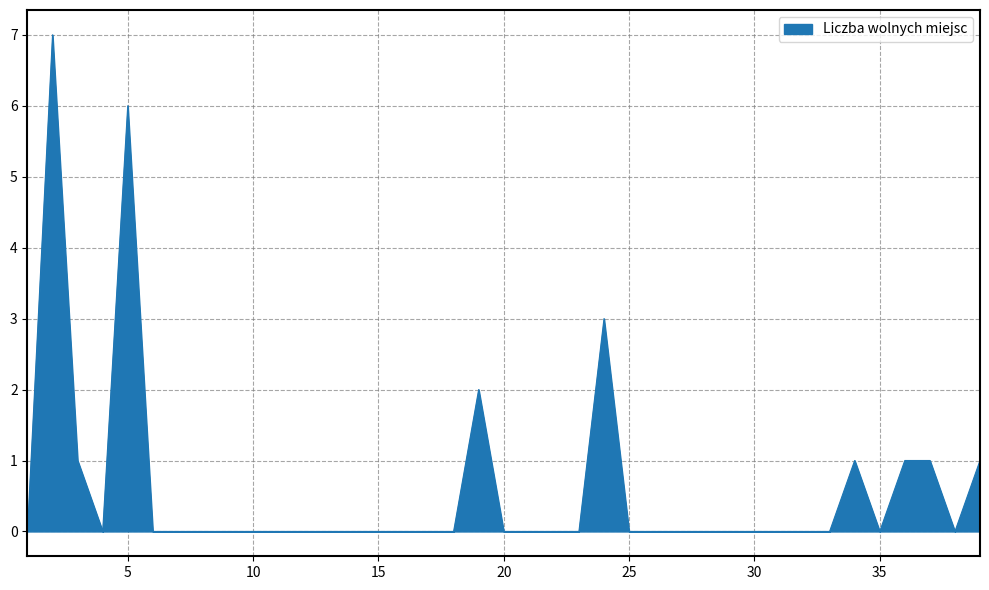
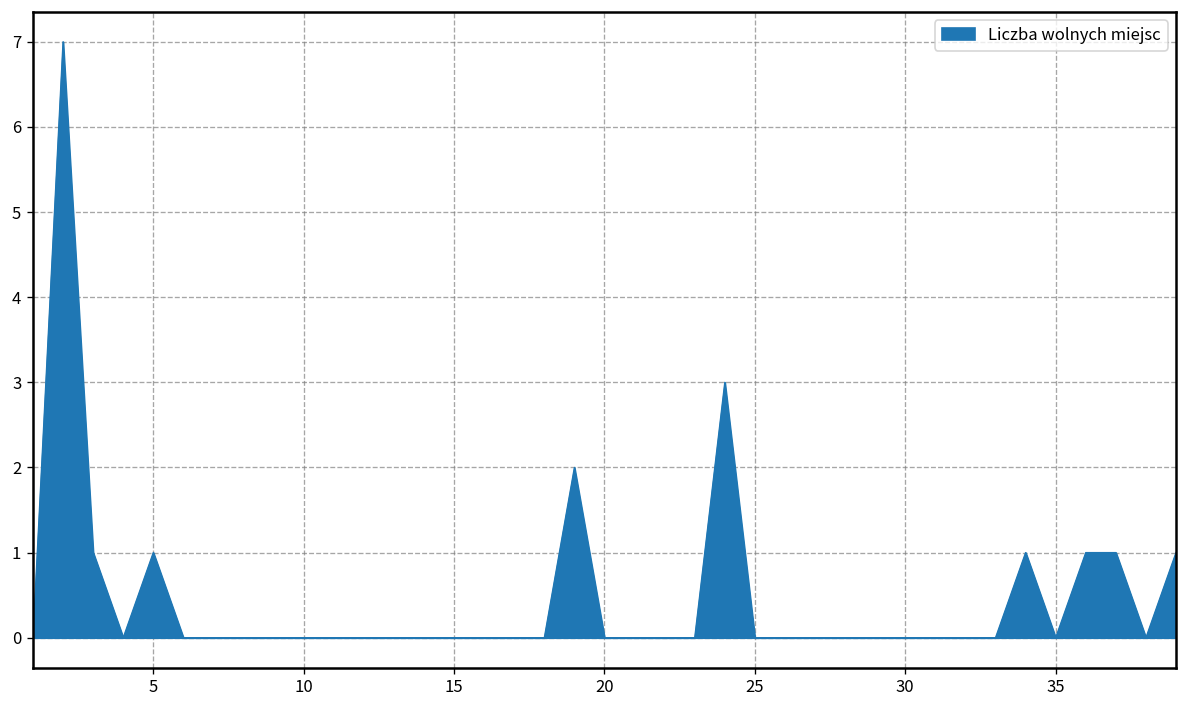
5: 6 -> 1
